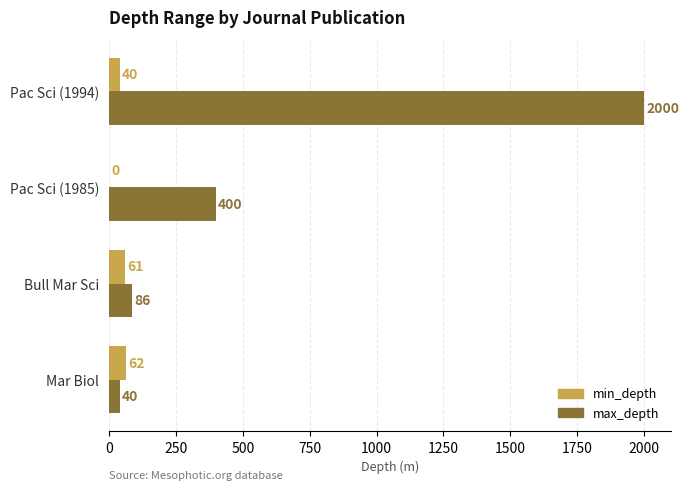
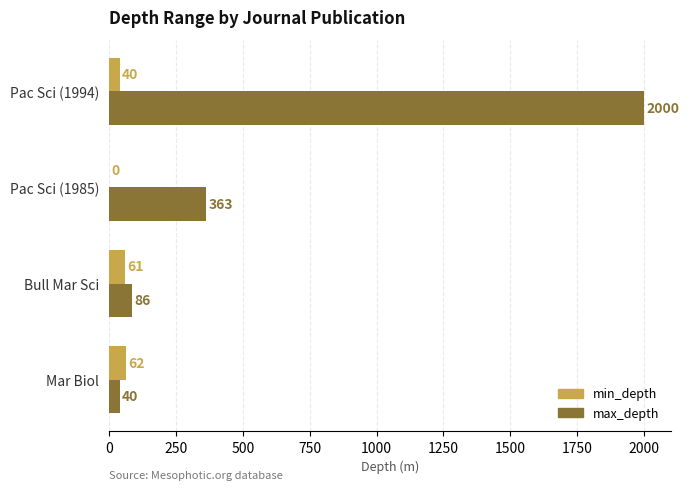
max_depth, Pac Sci (1985): 400 -> 363
